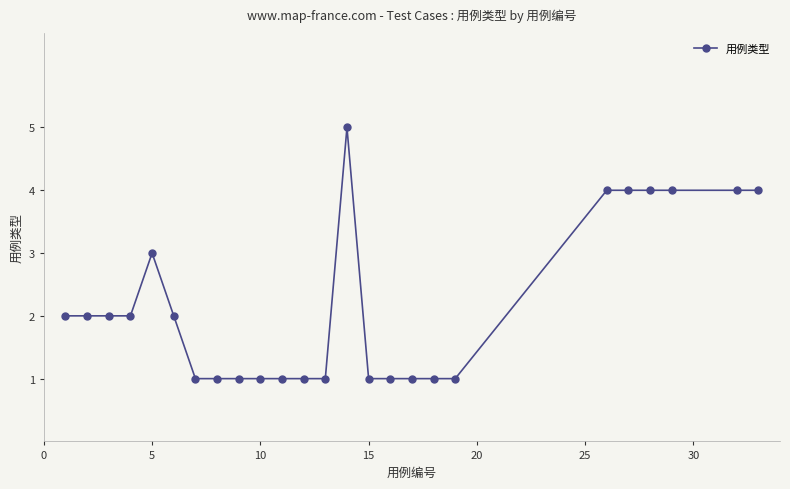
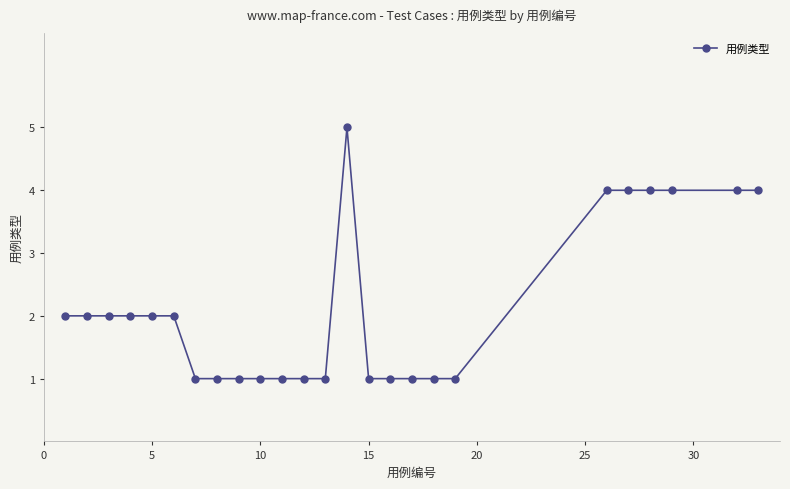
5: 3 -> 2
